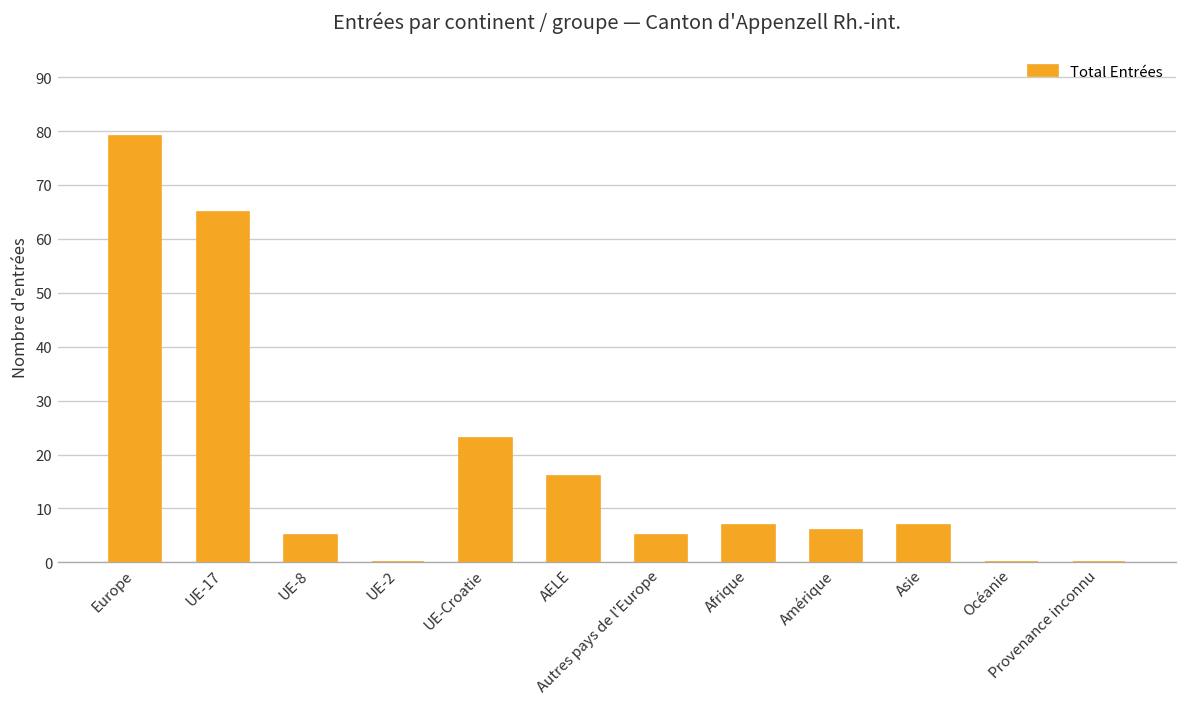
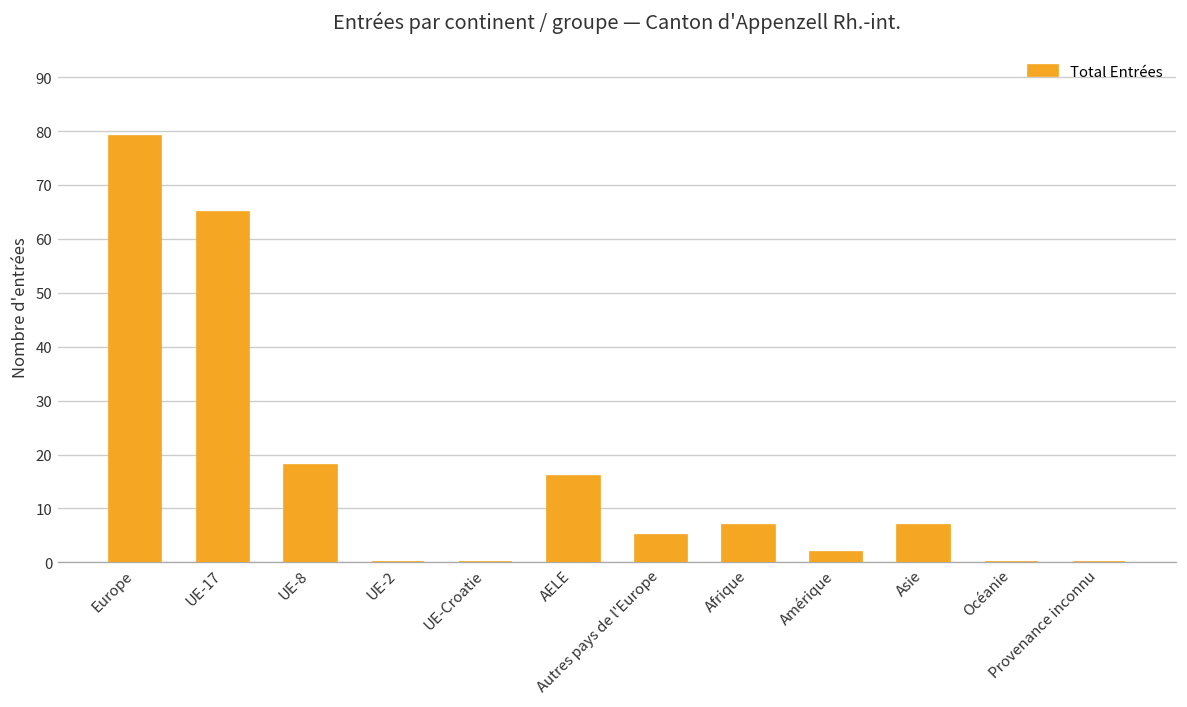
UE-8: 5 -> 18
UE-Croatie: 23 -> 0
Amérique: 6 -> 2
